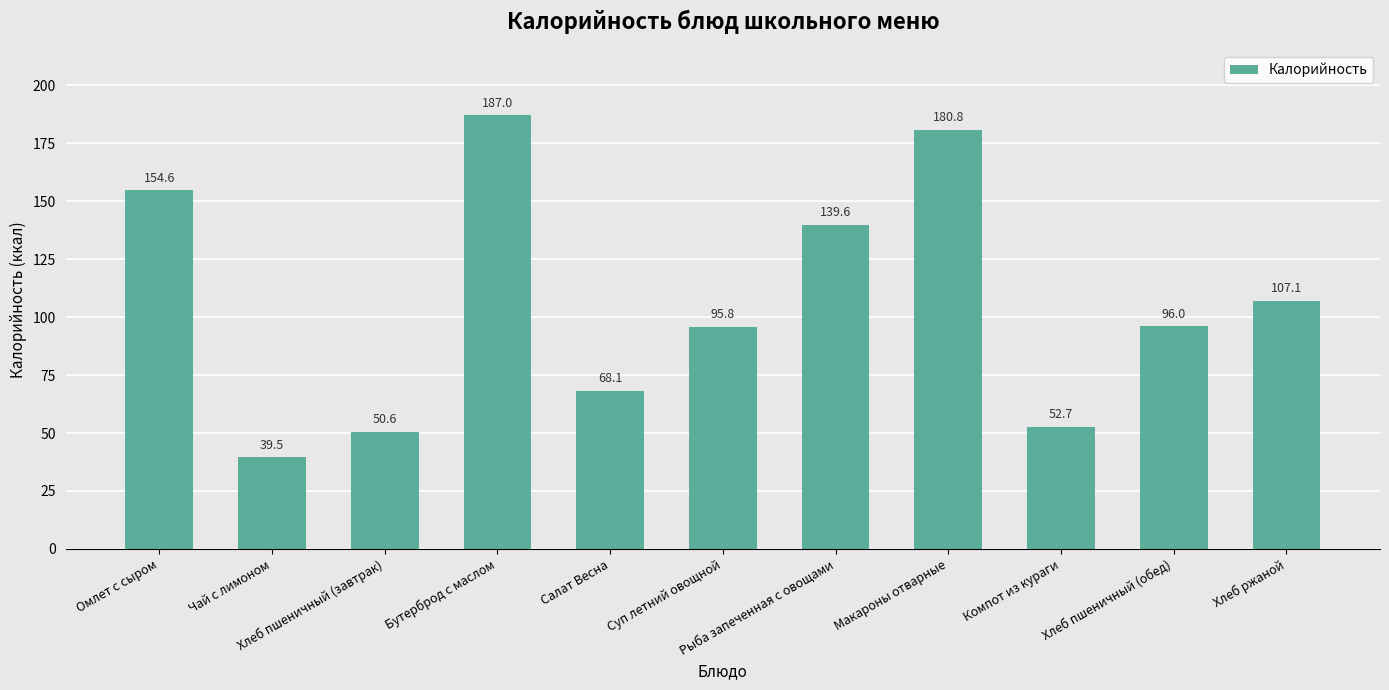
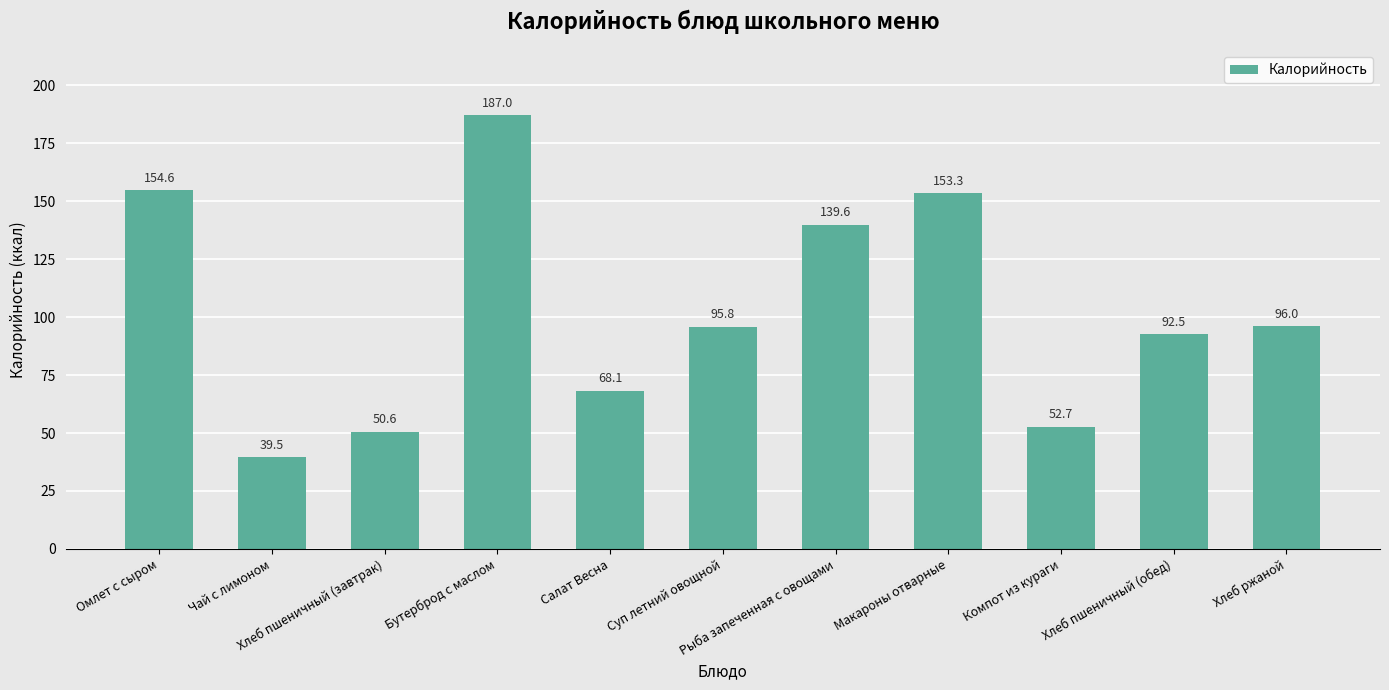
Макароны отварные: 180.8 -> 153.3
Хлеб пшеничный (обед): 96.0 -> 92.5
Хлеб ржаной: 107.1 -> 96.0
